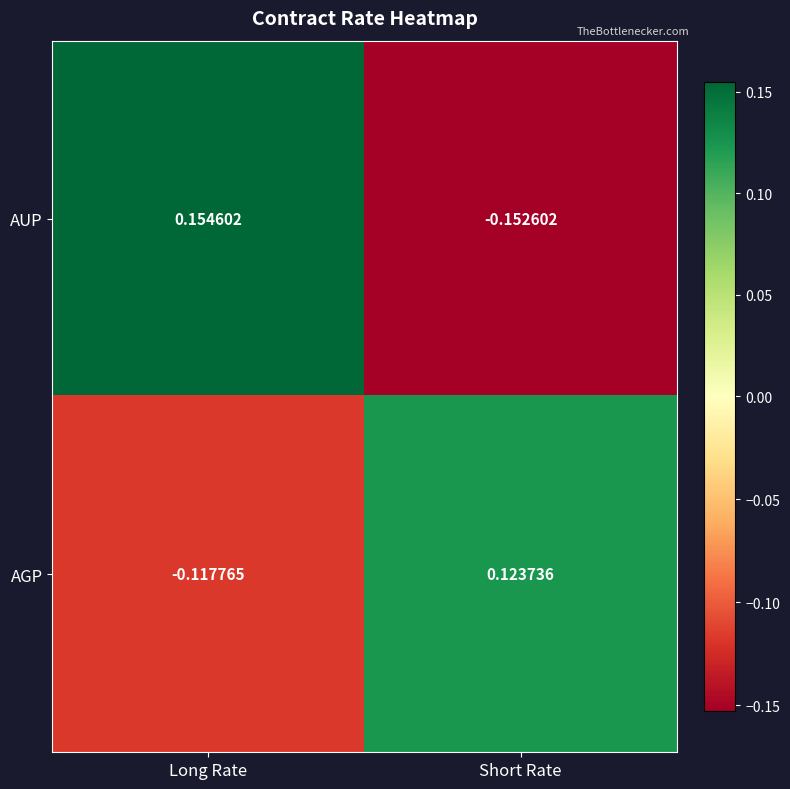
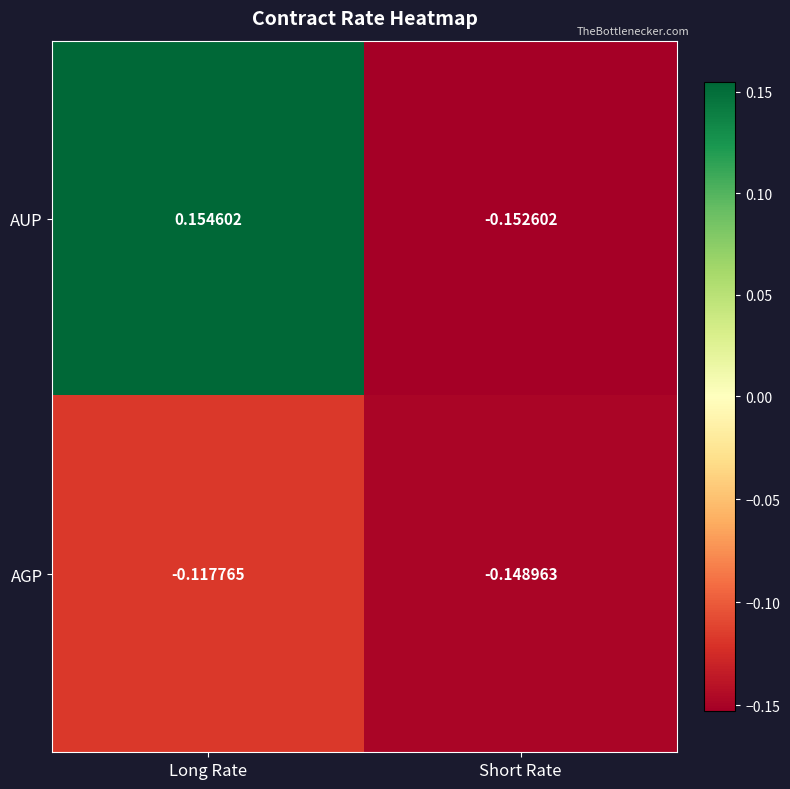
AGP, Short Rate: 0.123736 -> -0.148963
